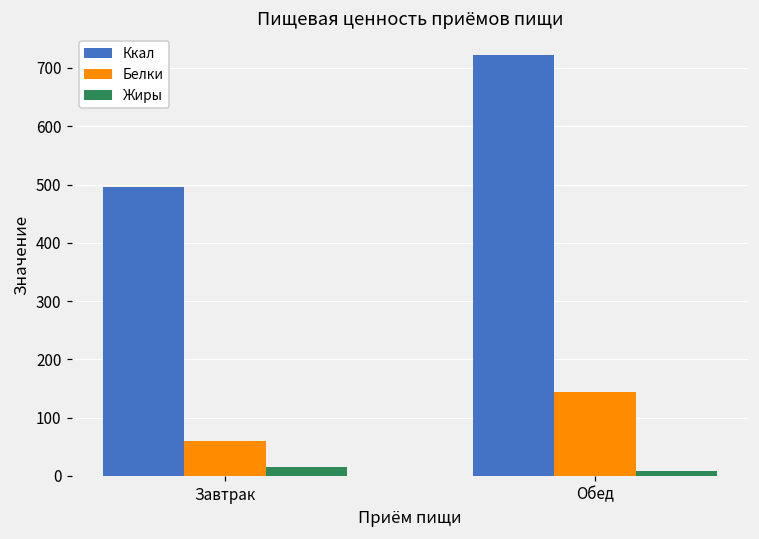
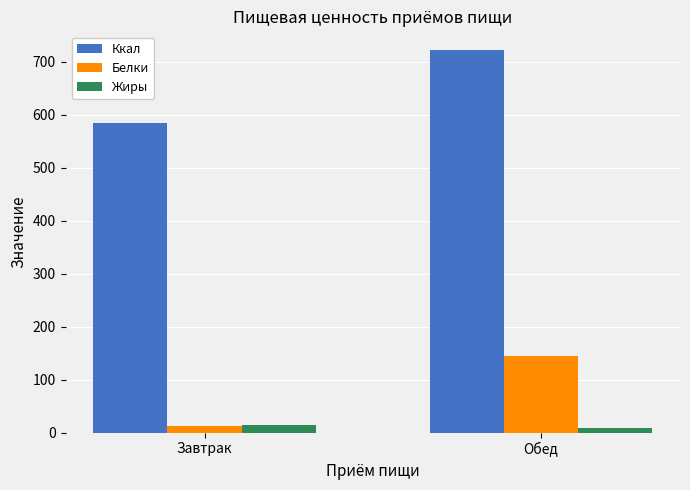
Ккал, Завтрак: 500 -> 590
Белки, Завтрак: 60 -> 10
